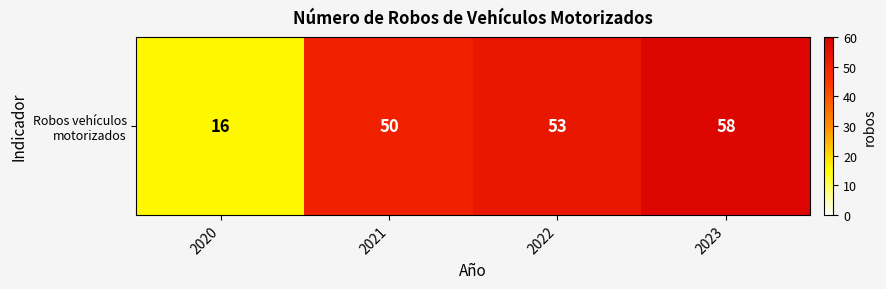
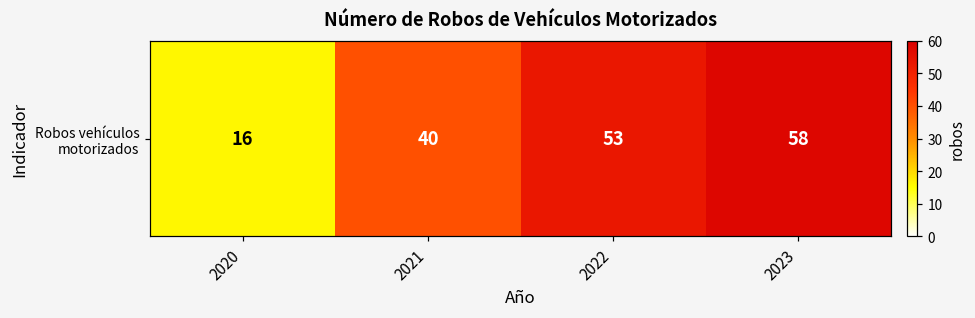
Robos vehículos motorizados, 2021: 50 -> 40
